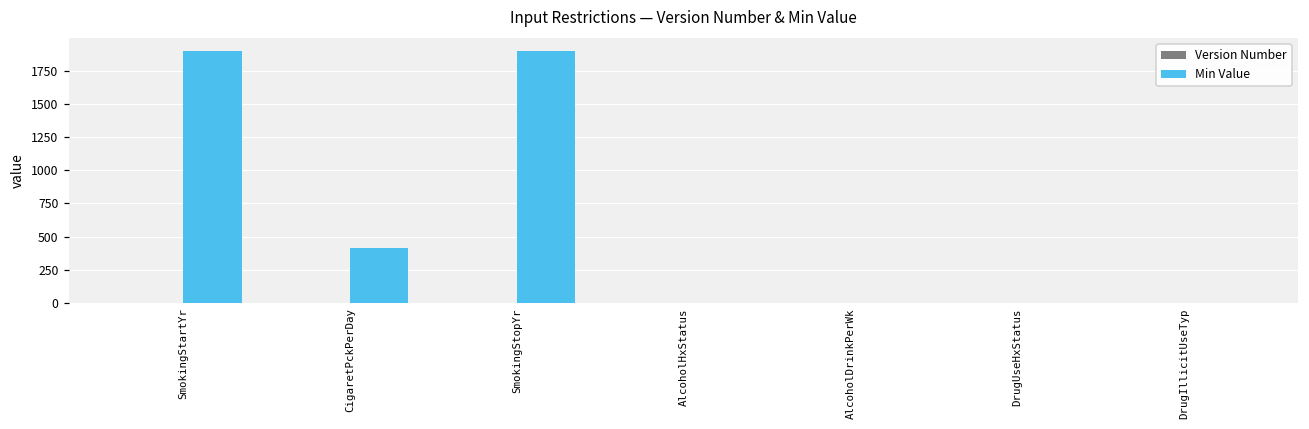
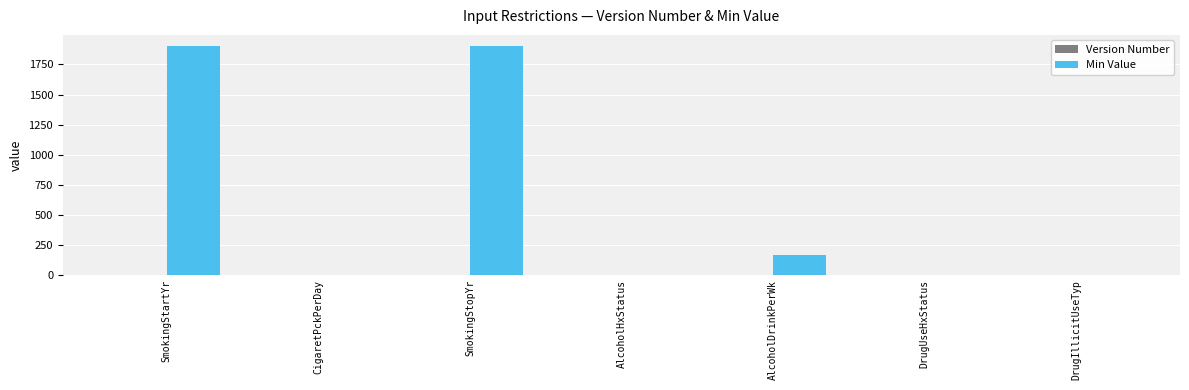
Min Value, CigaretPckPerDay: 420 -> 0
Min Value, AlcoholDrinkPerWk: 0 -> 170
